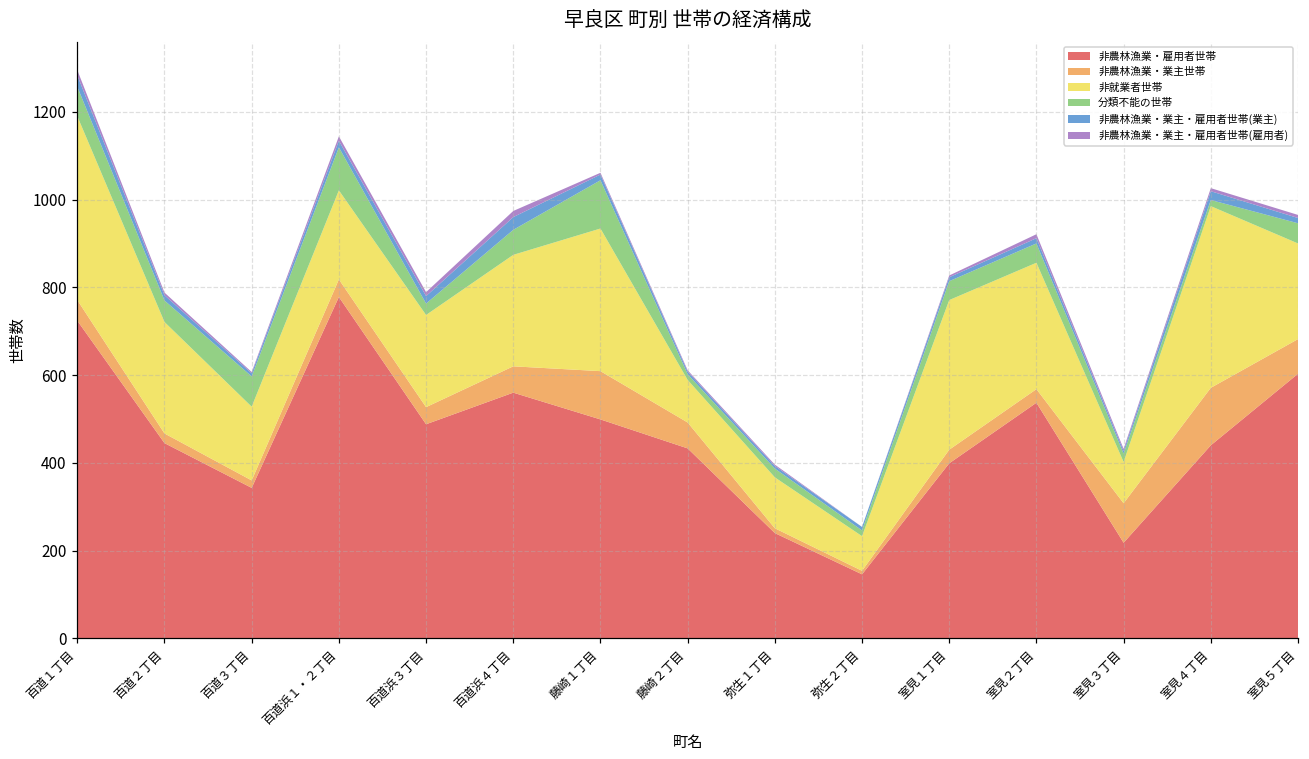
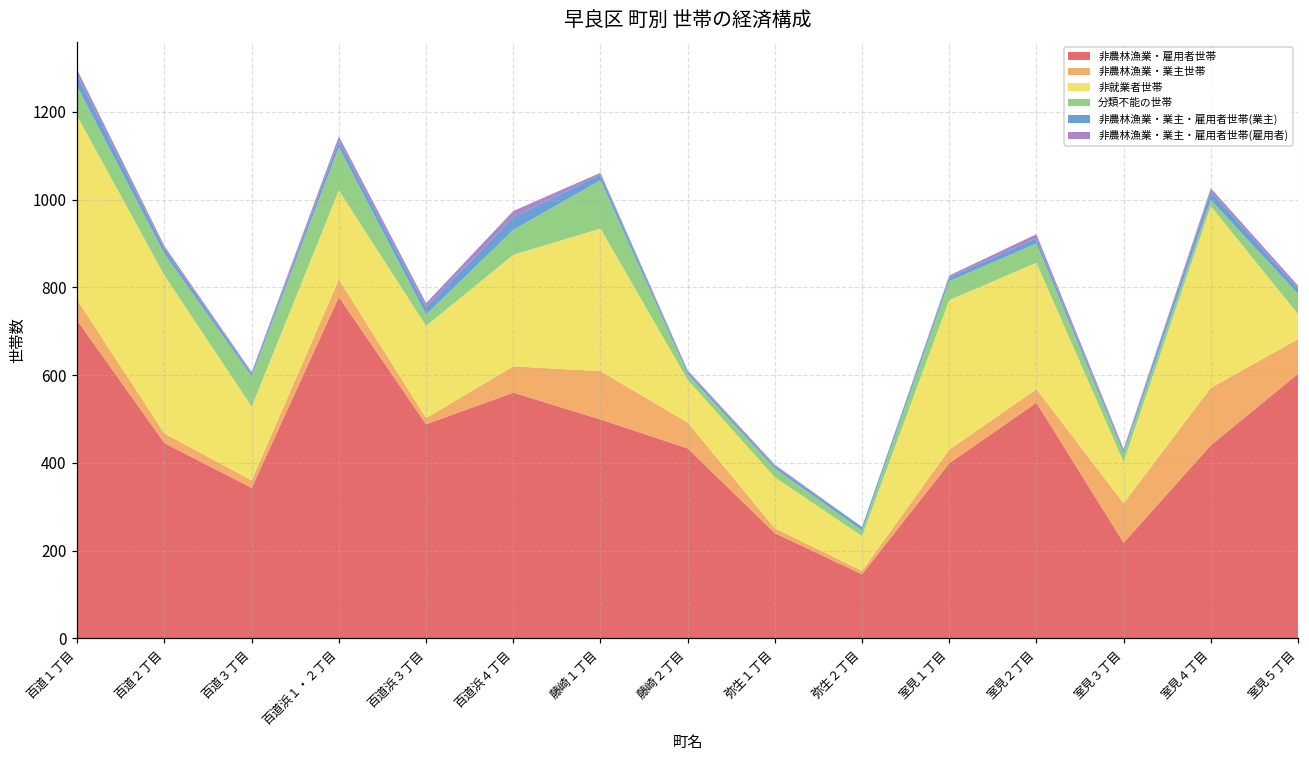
非就業者世帯, 百道２丁目: 250 -> 360
非農林漁業・業主世帯, 百道浜３丁目: 40 -> 10
非就業者世帯, 室見５丁目: 220 -> 60
